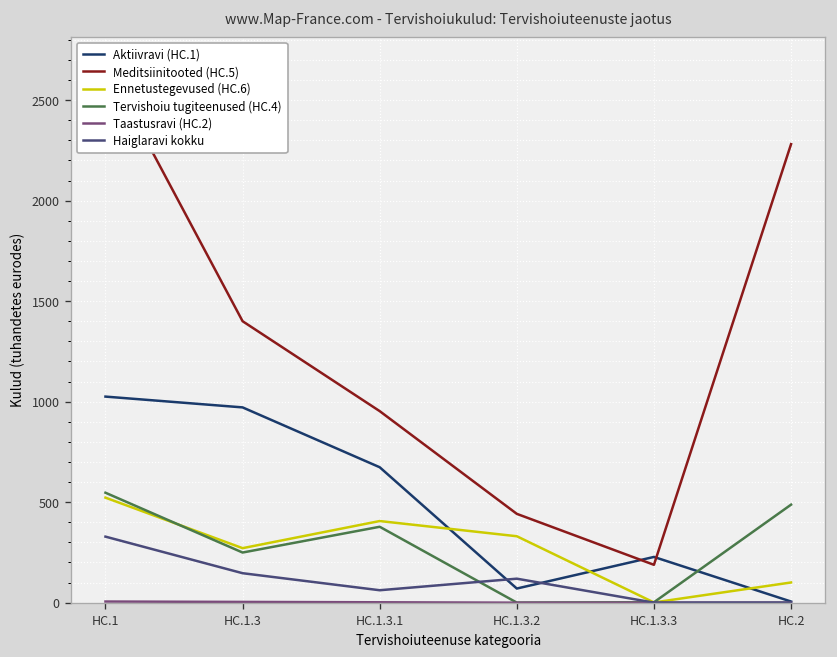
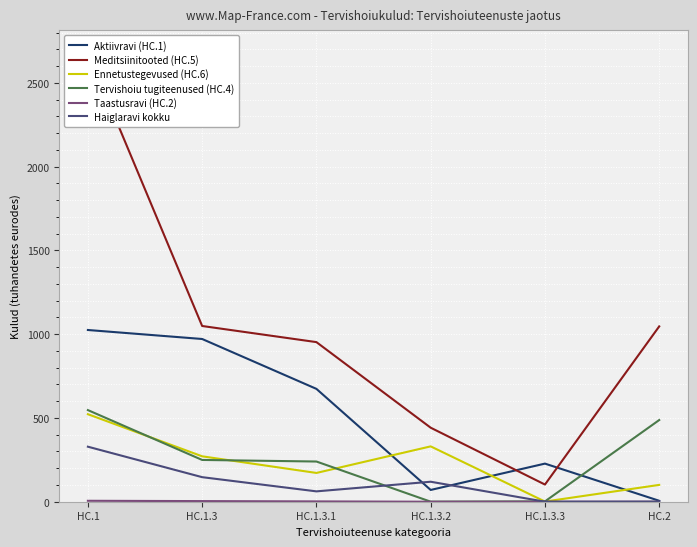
Meditsiinitooted (HC.5), HC.1.3: 1400 -> 1050
Ennetustegevused (HC.6), HC.1.3.1: 410 -> 170
Tervishoiu tugiteenused (HC.4), HC.1.3.1: 380 -> 240
Meditsiinitooted (HC.5), HC.1.3.3: 190 -> 100
Meditsiinitooted (HC.5), HC.2: 2280 -> 1050
